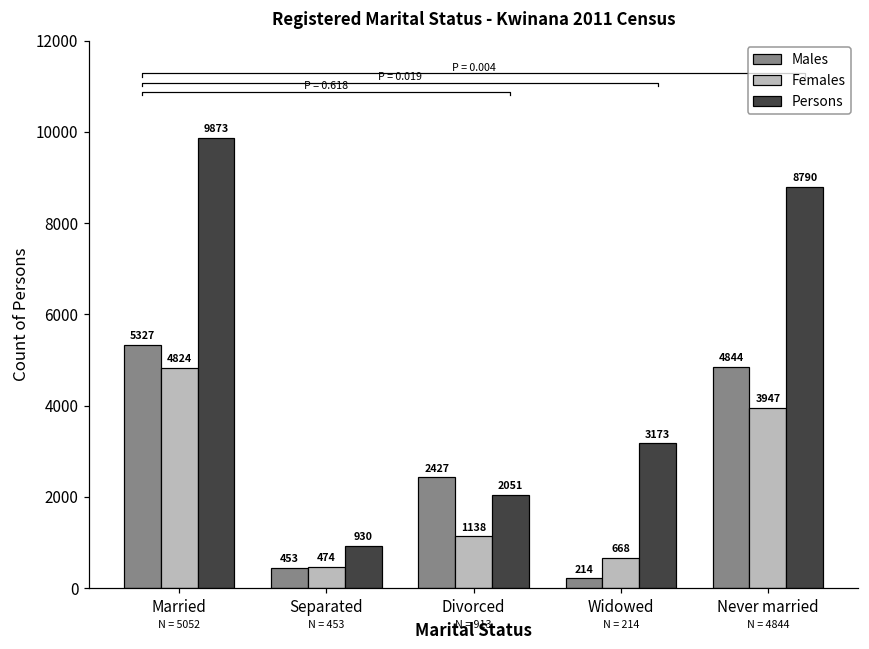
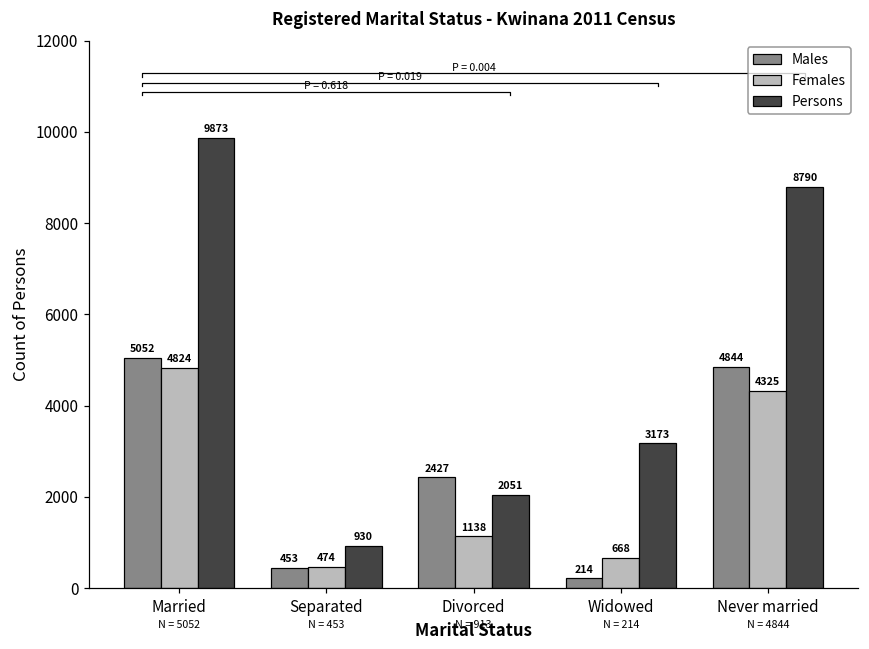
Males, Married: 5327 -> 5052
Females, Never married: 3947 -> 4325
